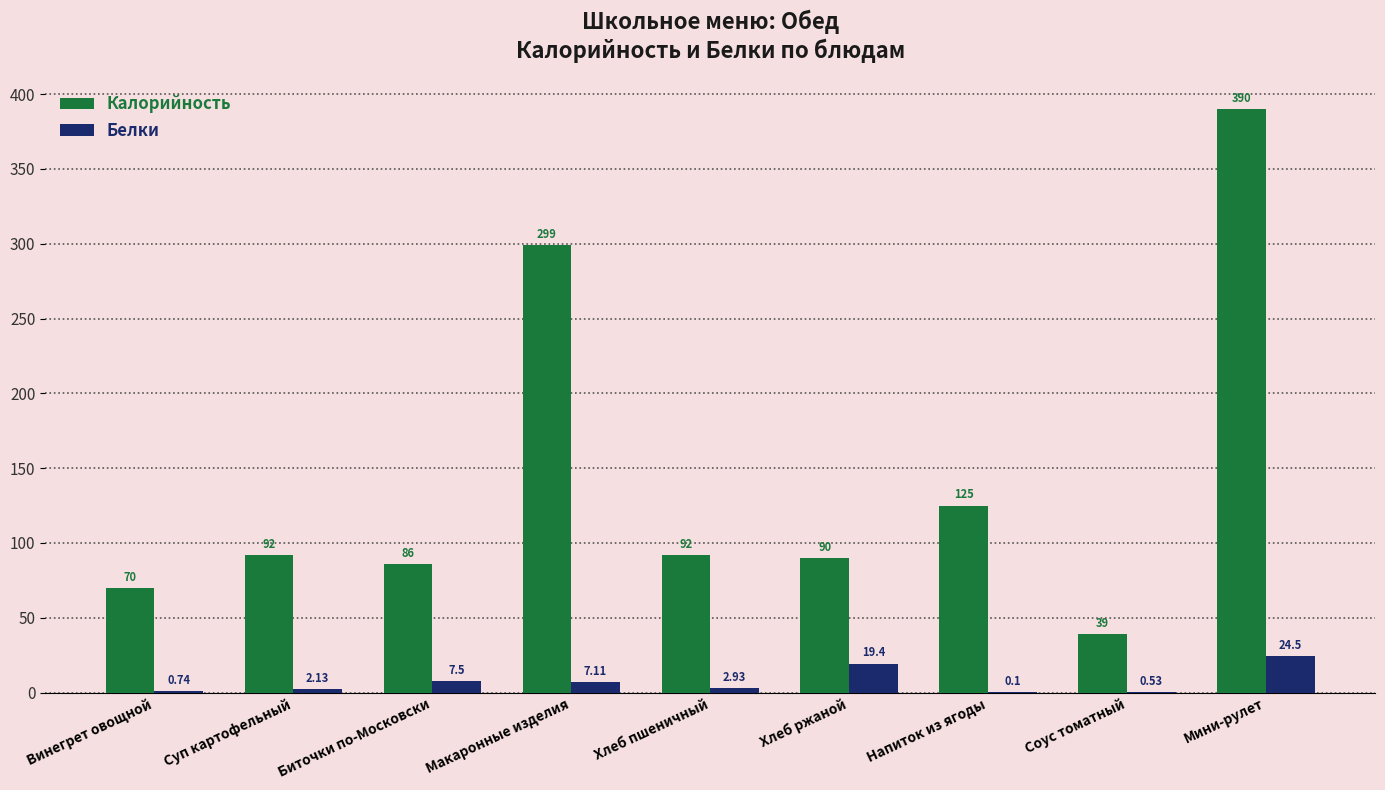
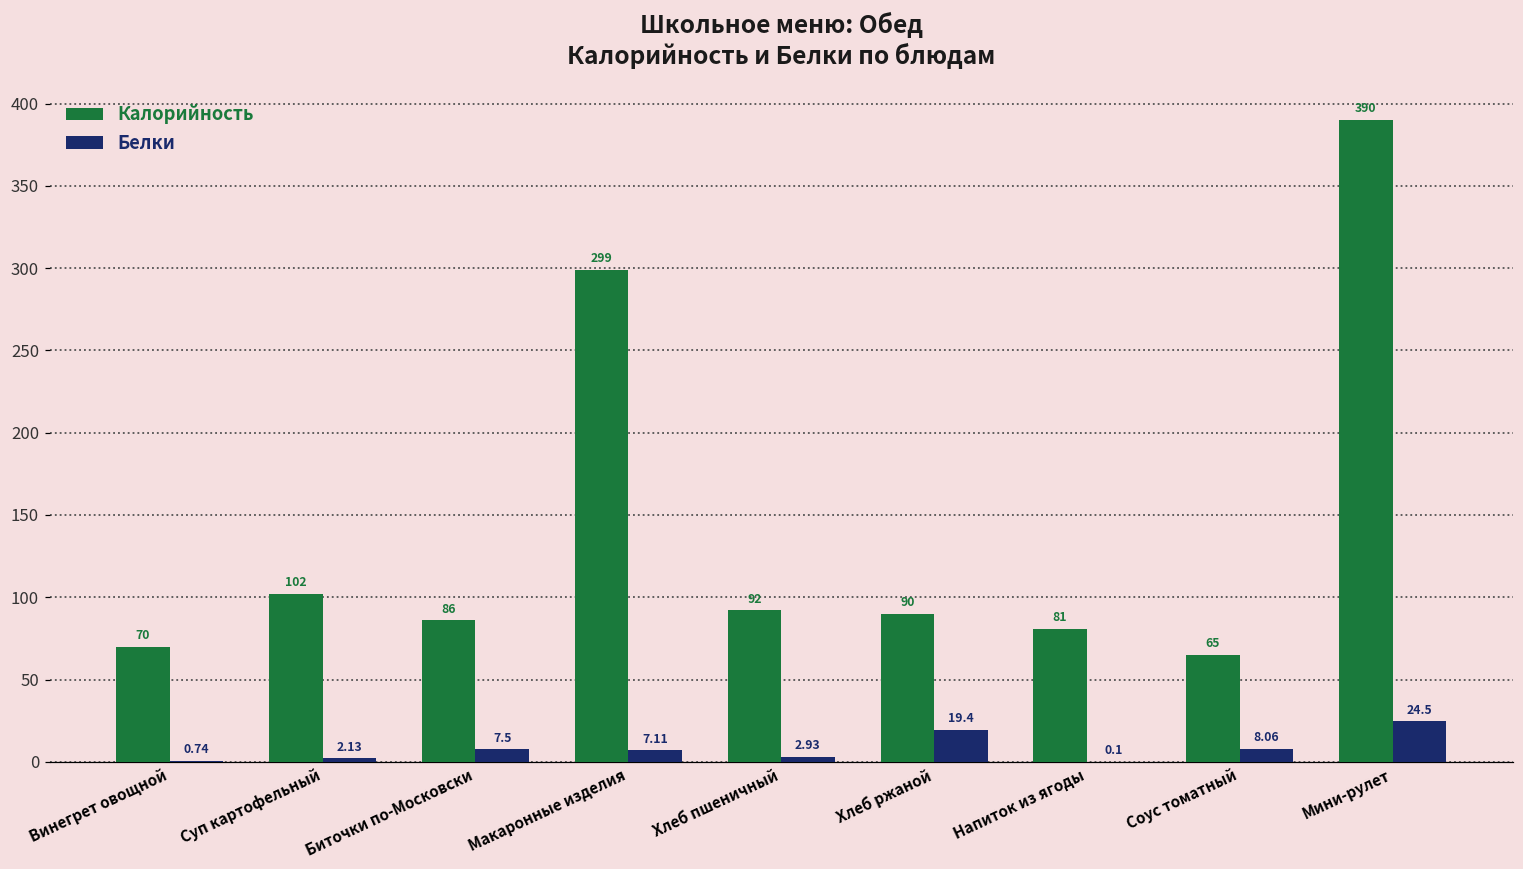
Калорийность, Суп картофельный: 92 -> 102
Калорийность, Напиток из ягоды: 125 -> 81
Калорийность, Соус томатный: 39 -> 65
Белки, Соус томатный: 0.53 -> 8.06
